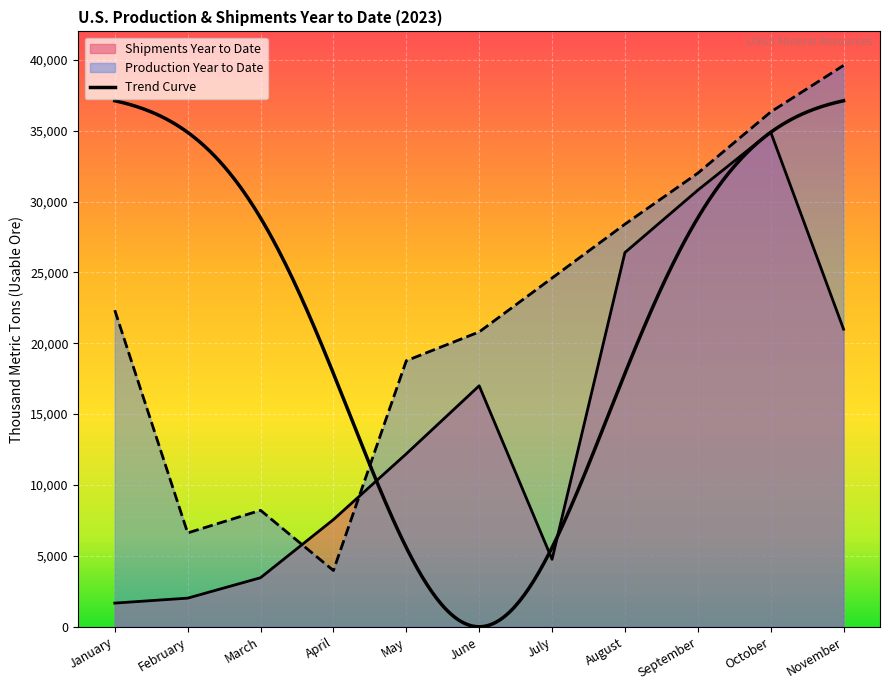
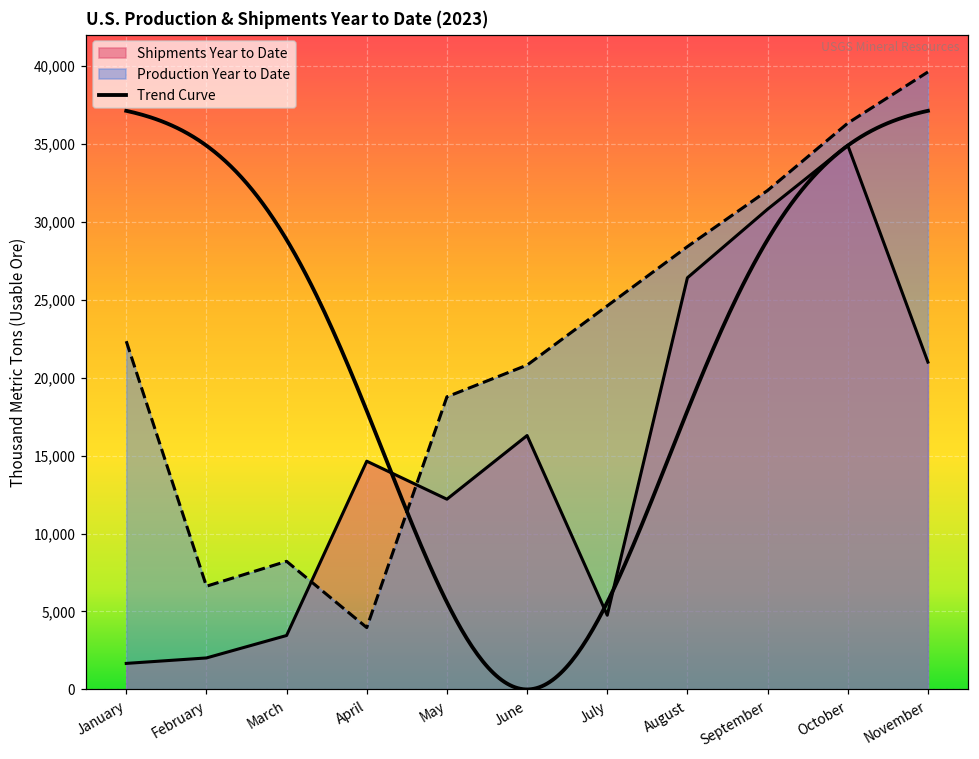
Shipments Year to Date, April: 7,600 -> 14,600
Shipments Year to Date, June: 17,000 -> 16,300
